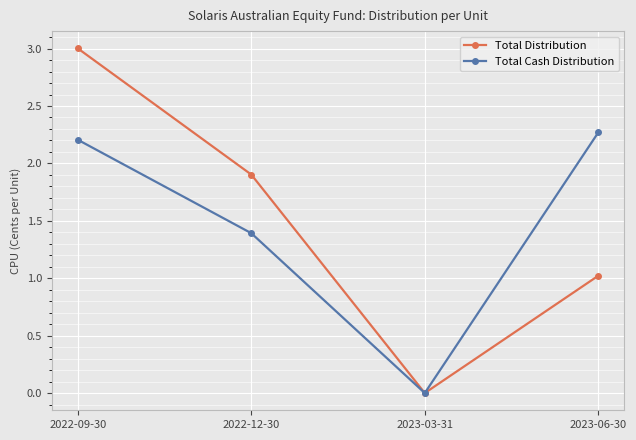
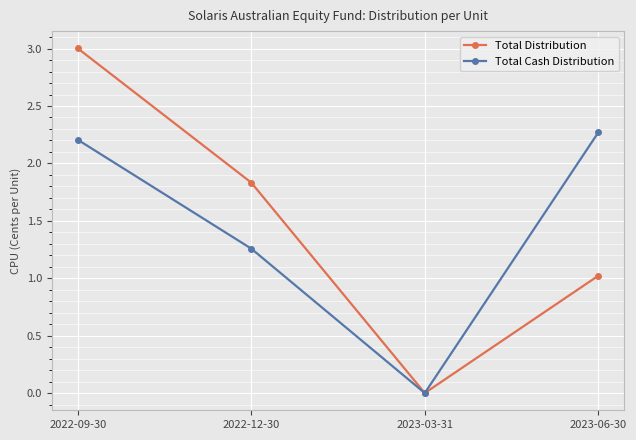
Total Distribution, 2022-12-30: 1.90 -> 1.83
Total Cash Distribution, 2022-12-30: 1.39 -> 1.26
